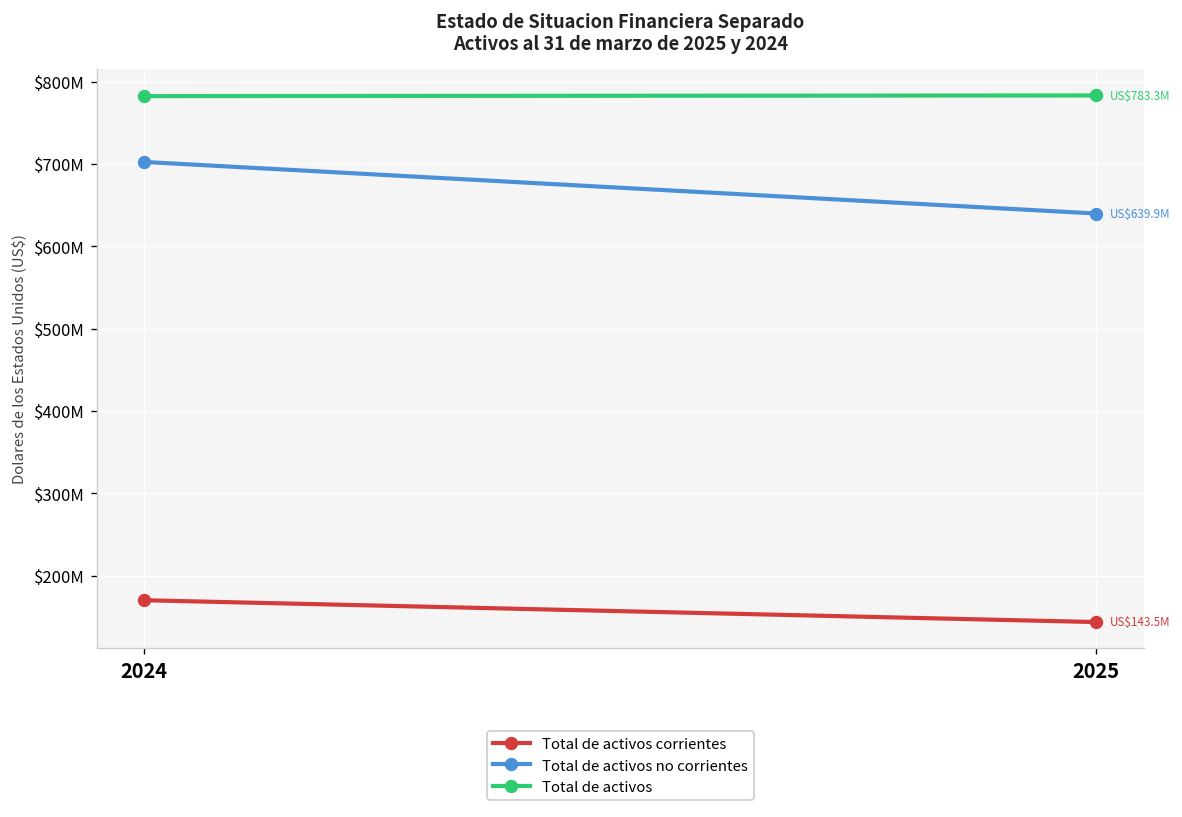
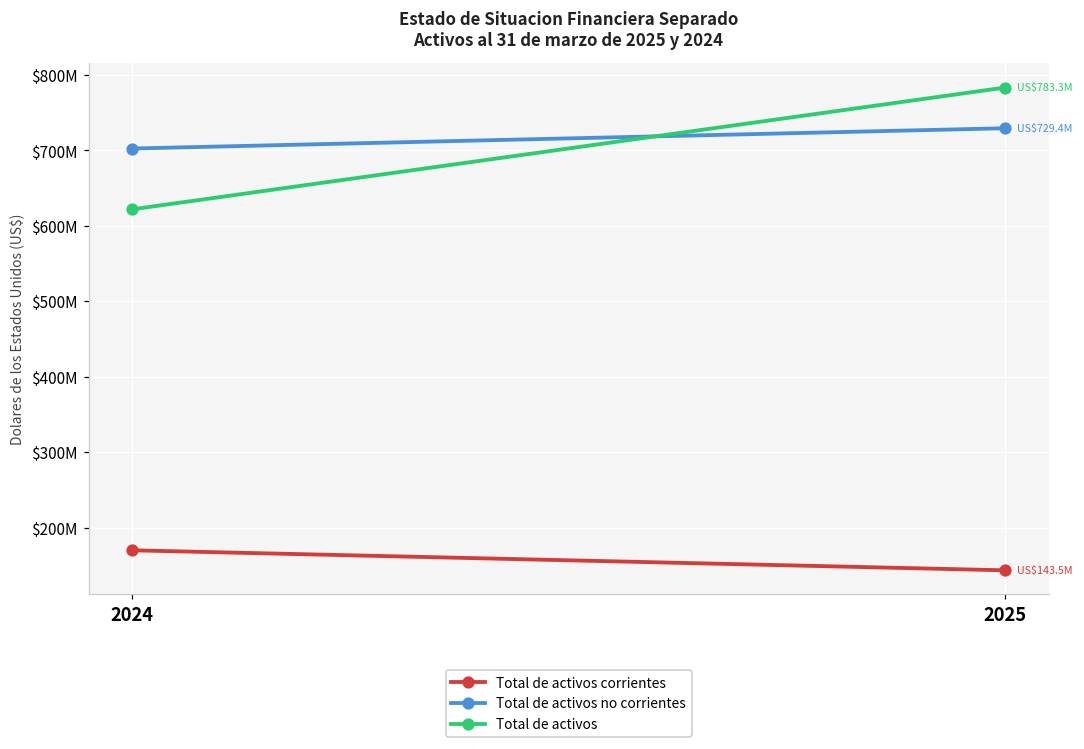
Total de activos, 2024: $780000000 -> $620000000
Total de activos no corrientes, 2025: $639.9M -> $729.4M
